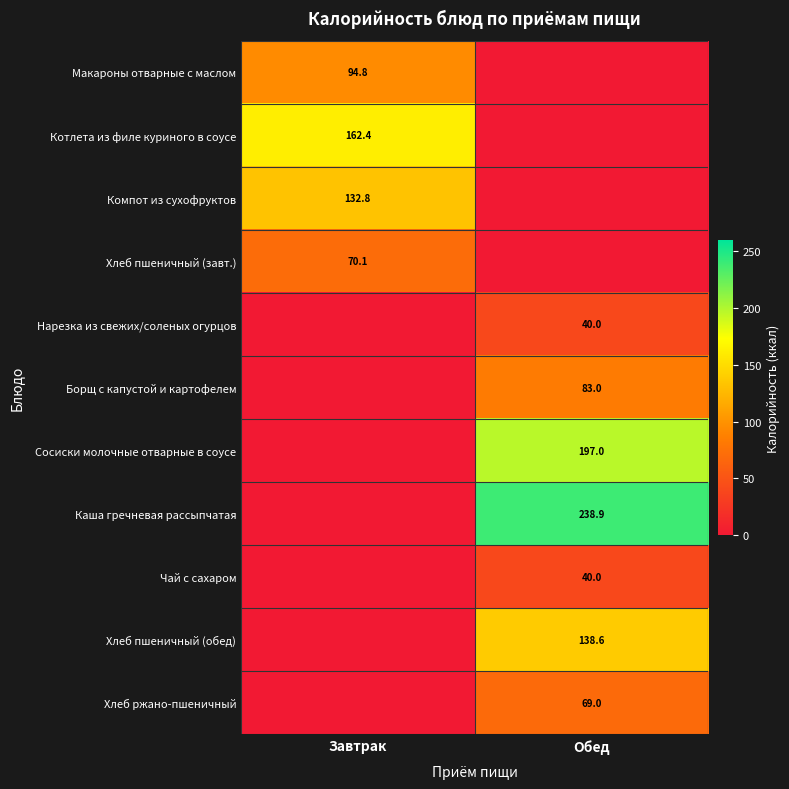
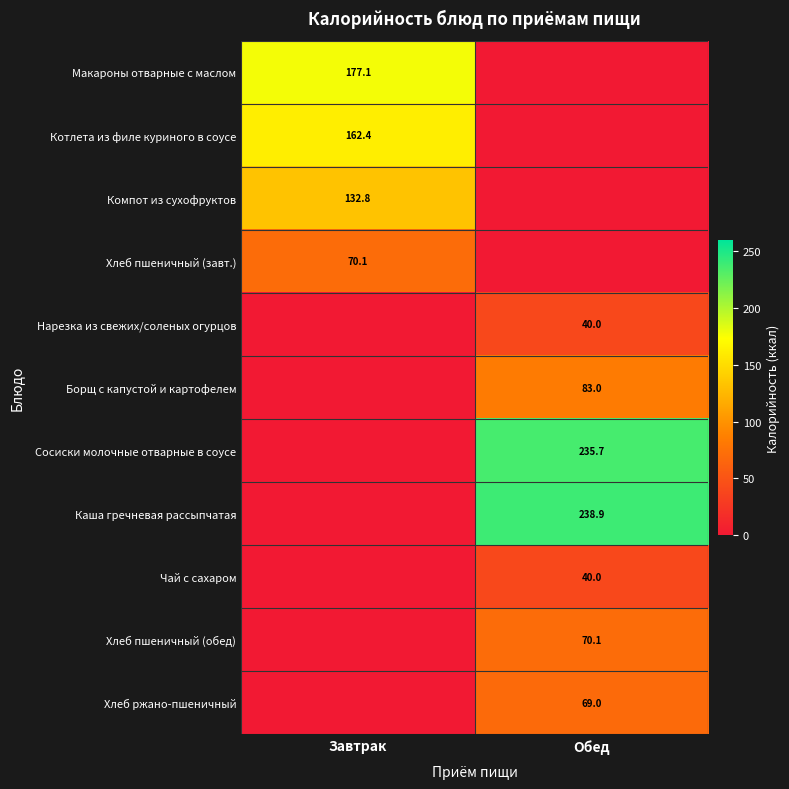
Макароны отварные с маслом, Завтрак: 94.8 -> 177.1
Сосиски молочные отварные в соусе, Обед: 197.0 -> 235.7
Хлеб пшеничный (обед), Обед: 138.6 -> 70.1
